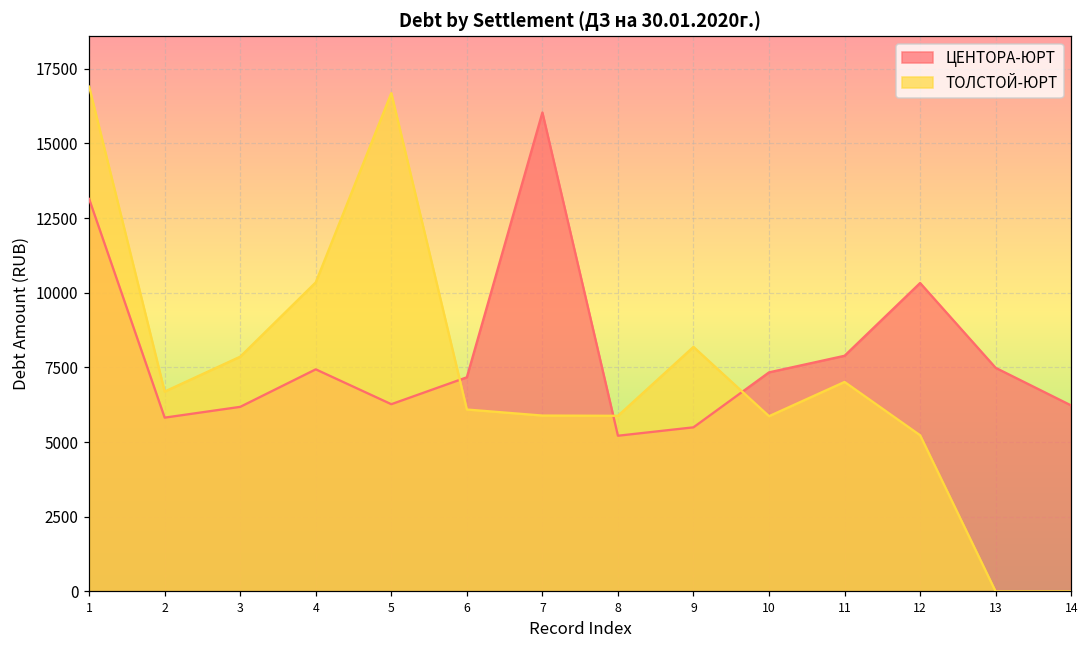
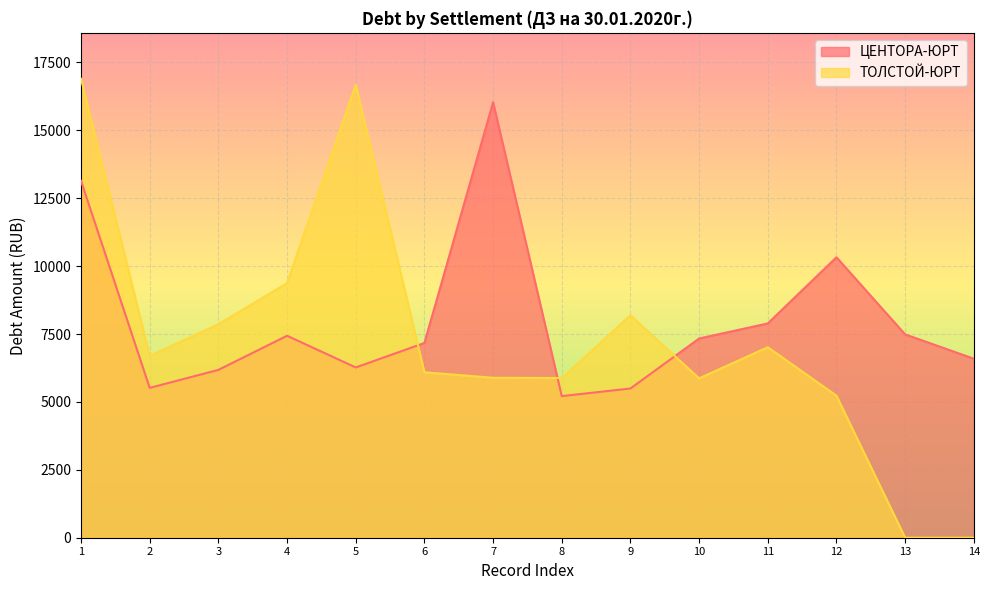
ЦЕНТОРА-ЮРТ, 2: 5800 -> 5500
ТОЛСТОЙ-ЮРТ, 4: 10300 -> 9400
ЦЕНТОРА-ЮРТ, 14: 6200 -> 6600
